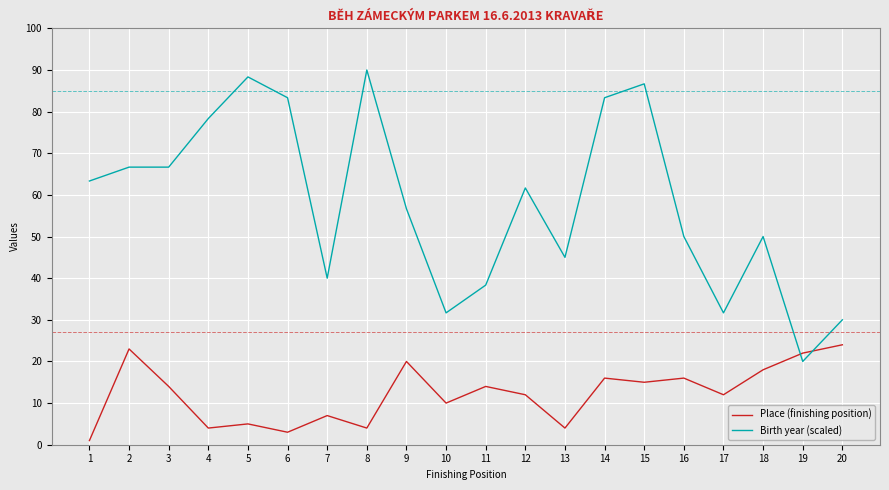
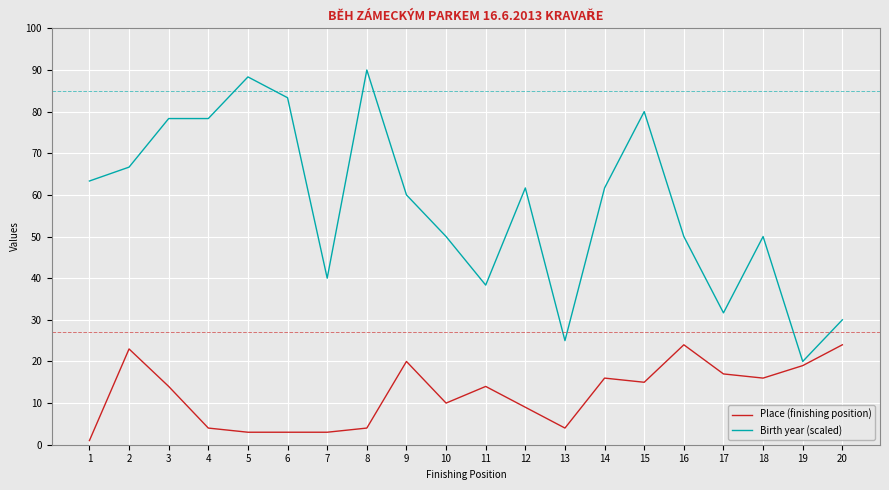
Birth year (scaled), 3: 67 -> 78
Place (finishing position), 5: 5 -> 3
Place (finishing position), 7: 7 -> 3
Birth year (scaled), 9: 57 -> 60
Birth year (scaled), 10: 32 -> 50
Place (finishing position), 12: 12 -> 9
Birth year (scaled), 13: 45 -> 25
Birth year (scaled), 14: 83 -> 62
Birth year (scaled), 15: 87 -> 80
Place (finishing position), 16: 16 -> 24
Place (finishing position), 17: 12 -> 17
Place (finishing position), 18: 18 -> 16
Place (finishing position), 19: 22 -> 19
